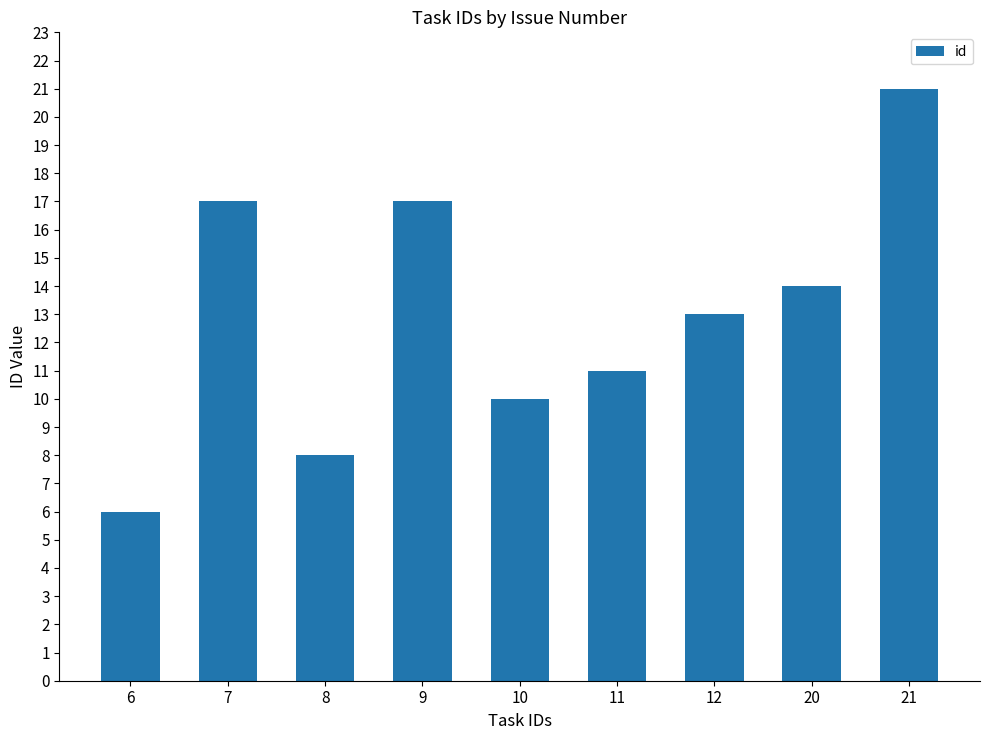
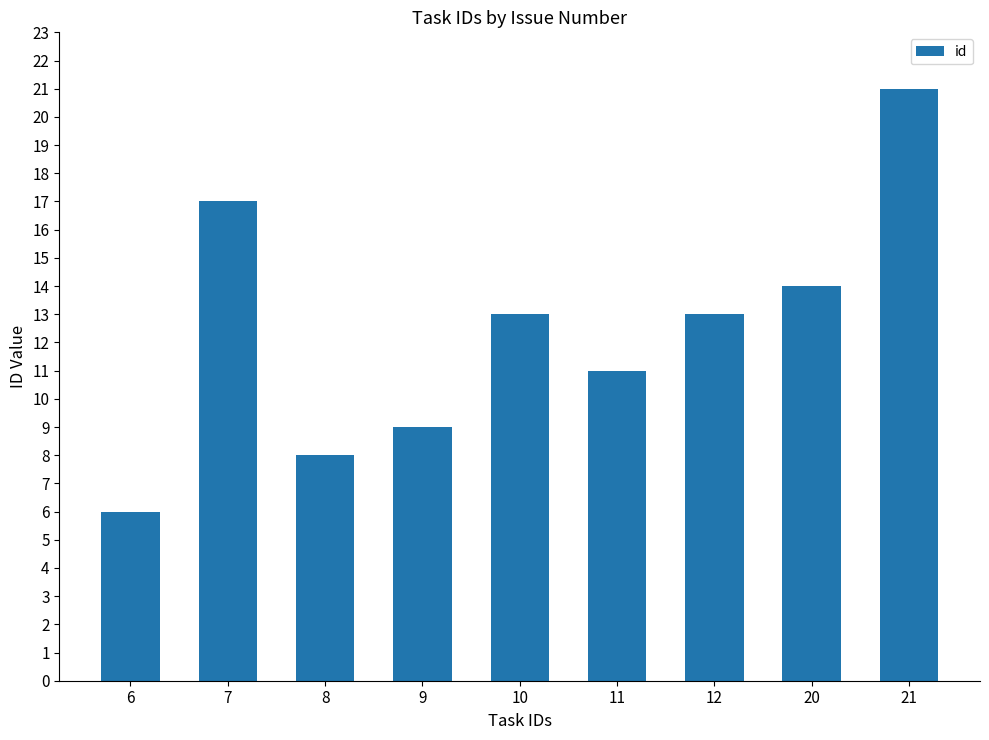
9: 17 -> 9
10: 10 -> 13
